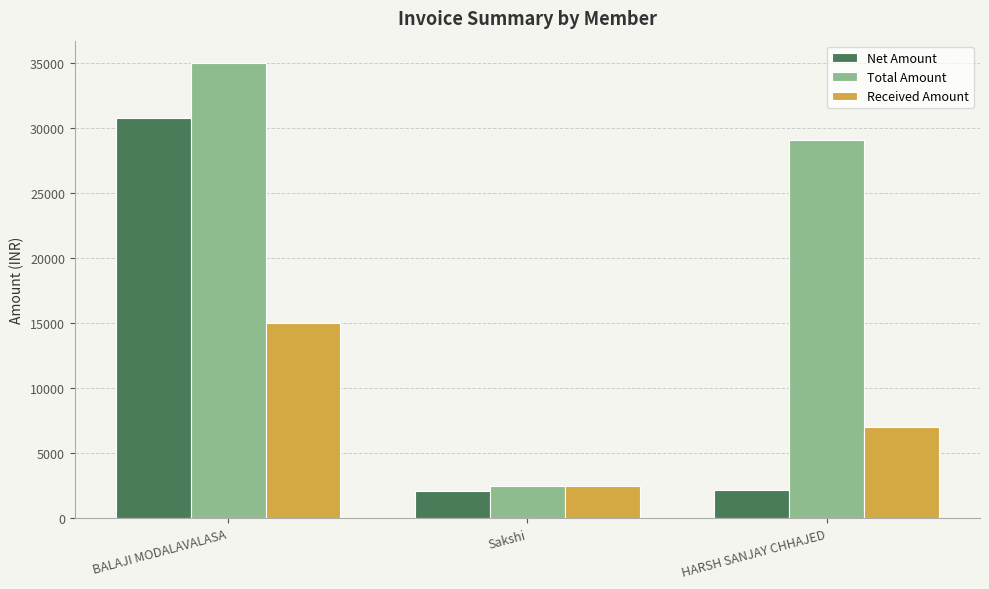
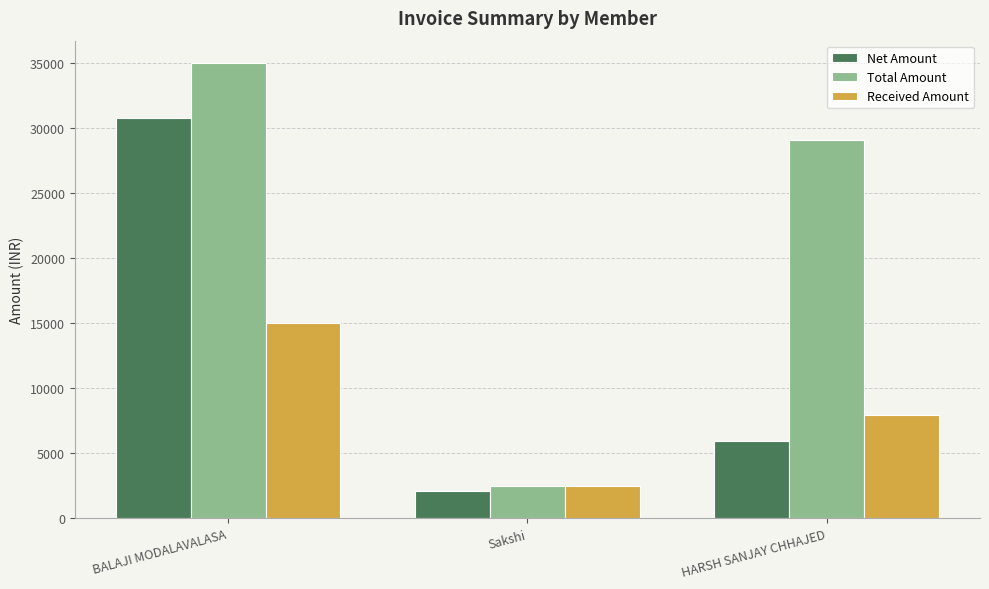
Net Amount, HARSH SANJAY CHHAJED: 2200 -> 5900
Received Amount, HARSH SANJAY CHHAJED: 7000 -> 8000
